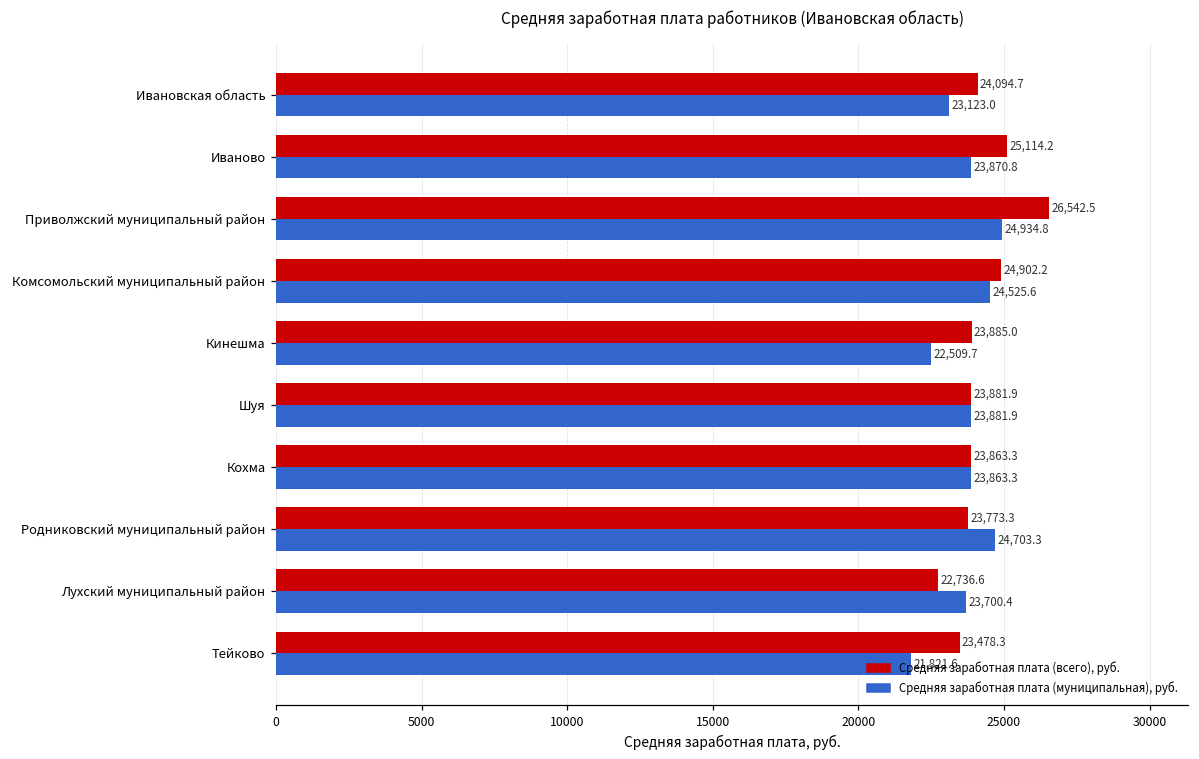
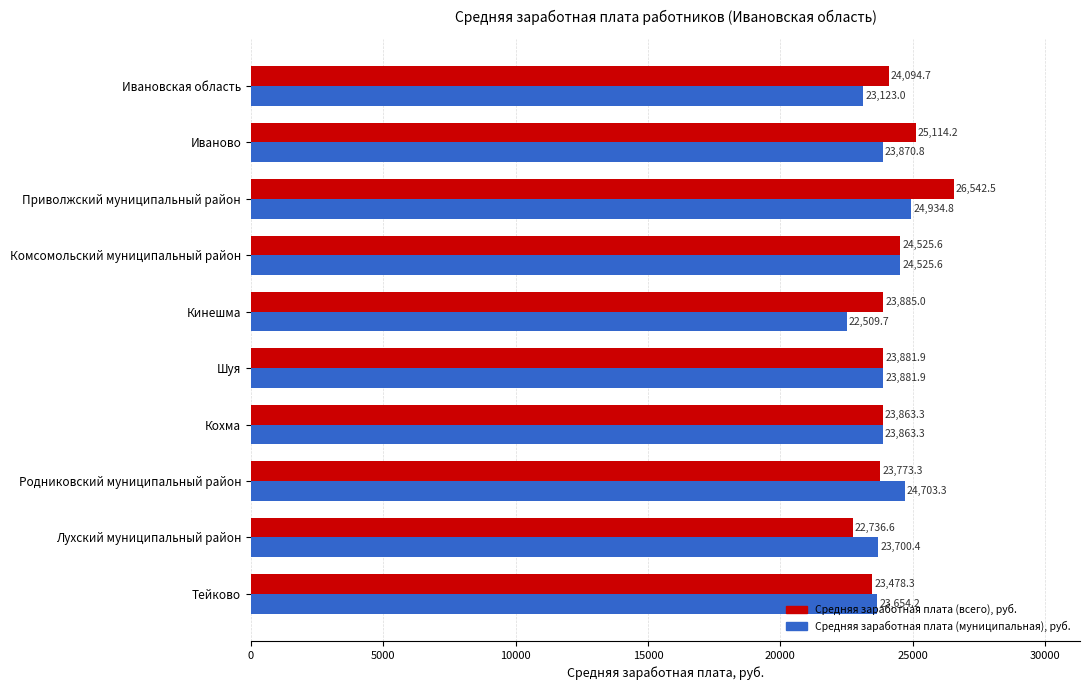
Средняя заработная плата (всего), руб., Комсомольский муниципальный район: 24,902.2 -> 24,525.6
Средняя заработная плата (муниципальная), руб., Тейково: 21,821.6 -> 23,654.2
